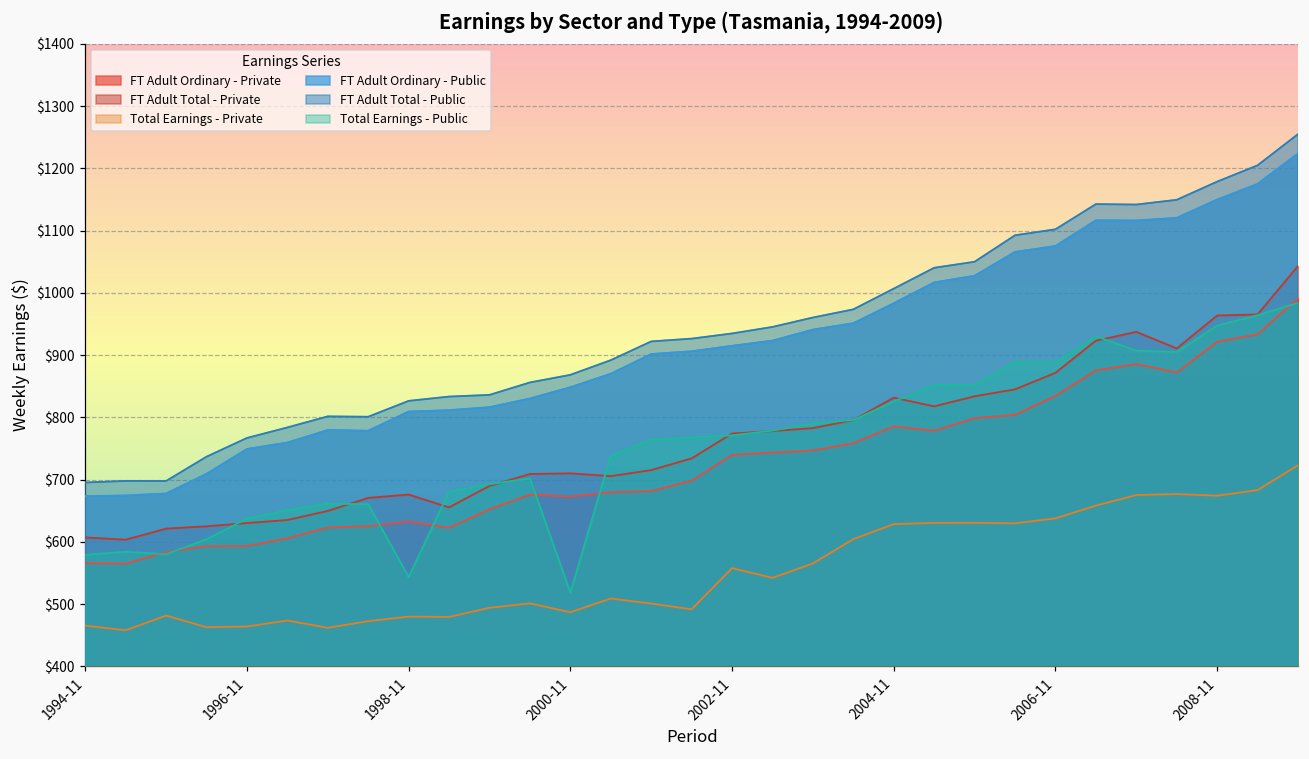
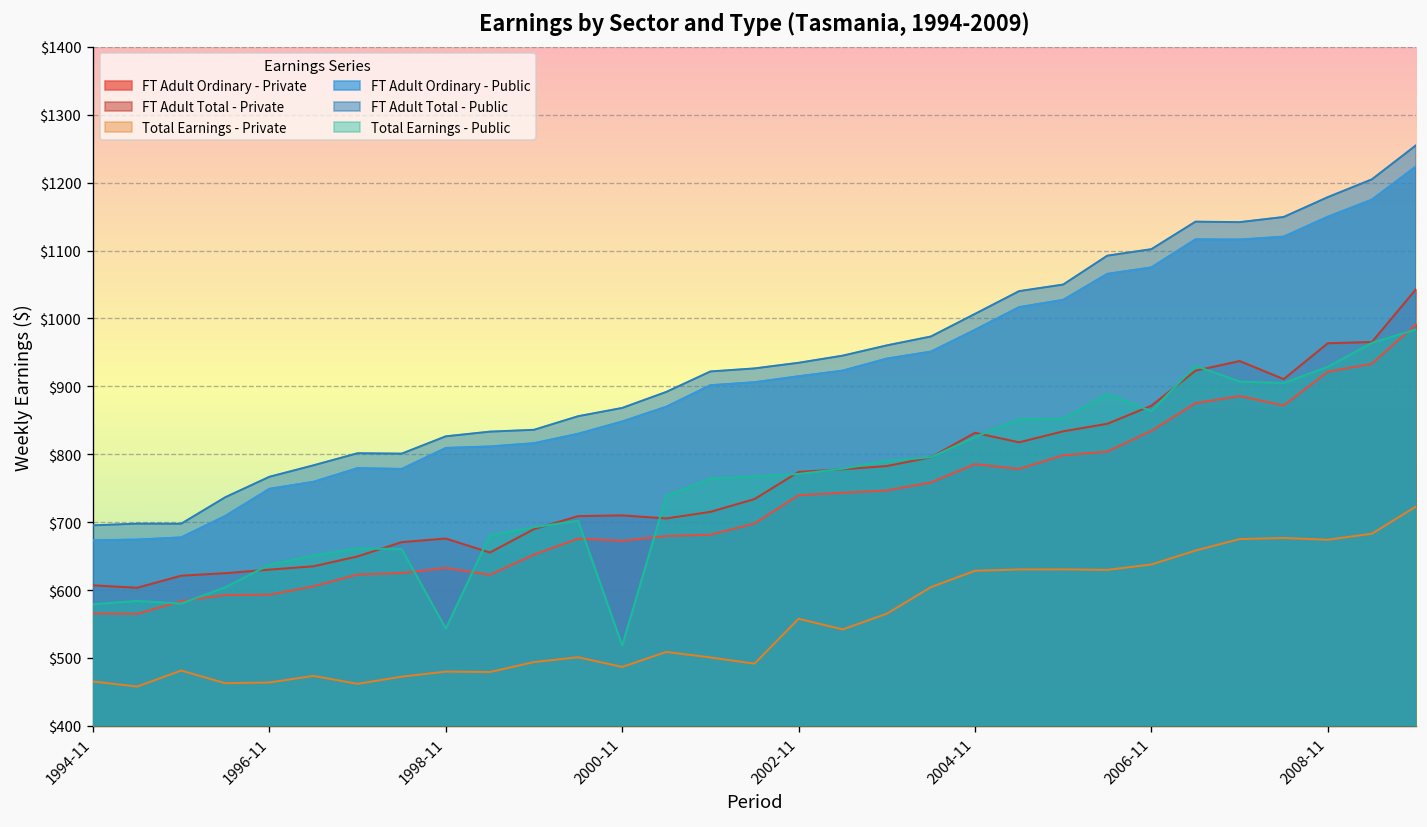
Total Earnings - Public, 2006-11: $890 -> $860
Total Earnings - Public, 2008-11: $950 -> $930
